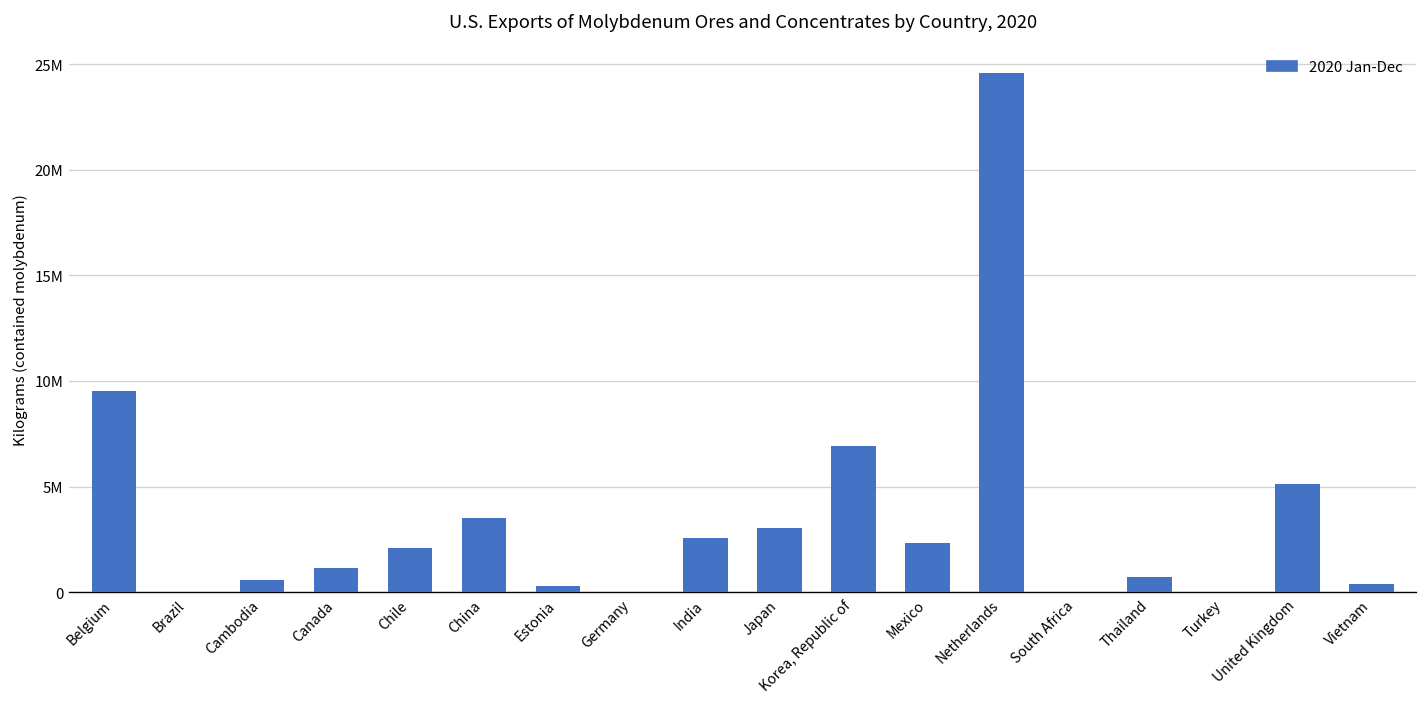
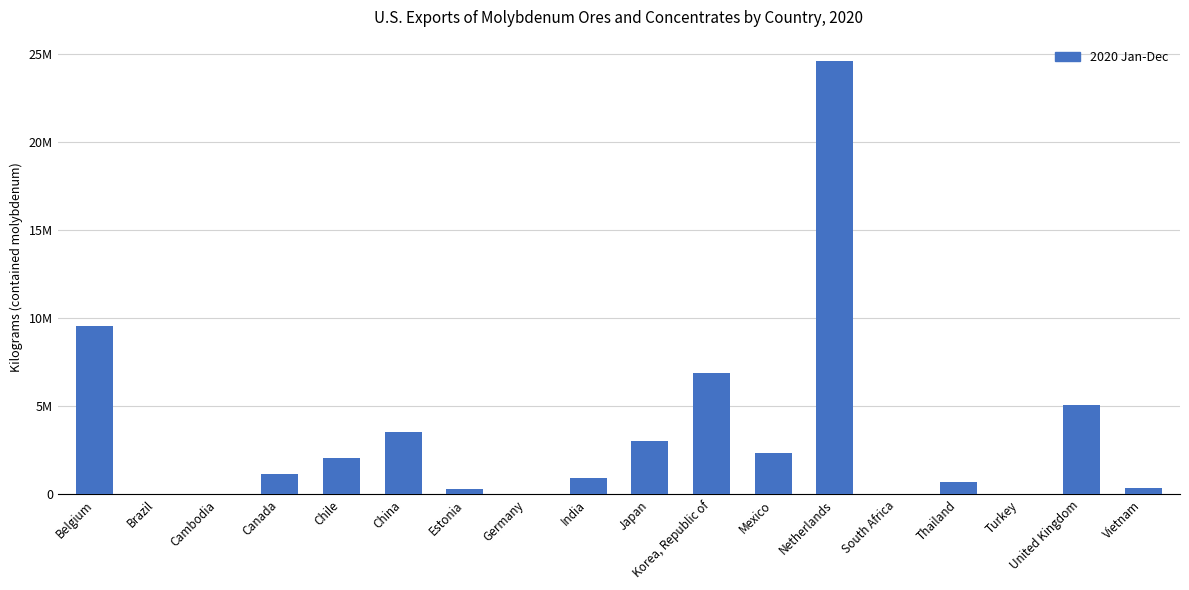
Cambodia: 600000 -> 0
India: 2600000 -> 900000
